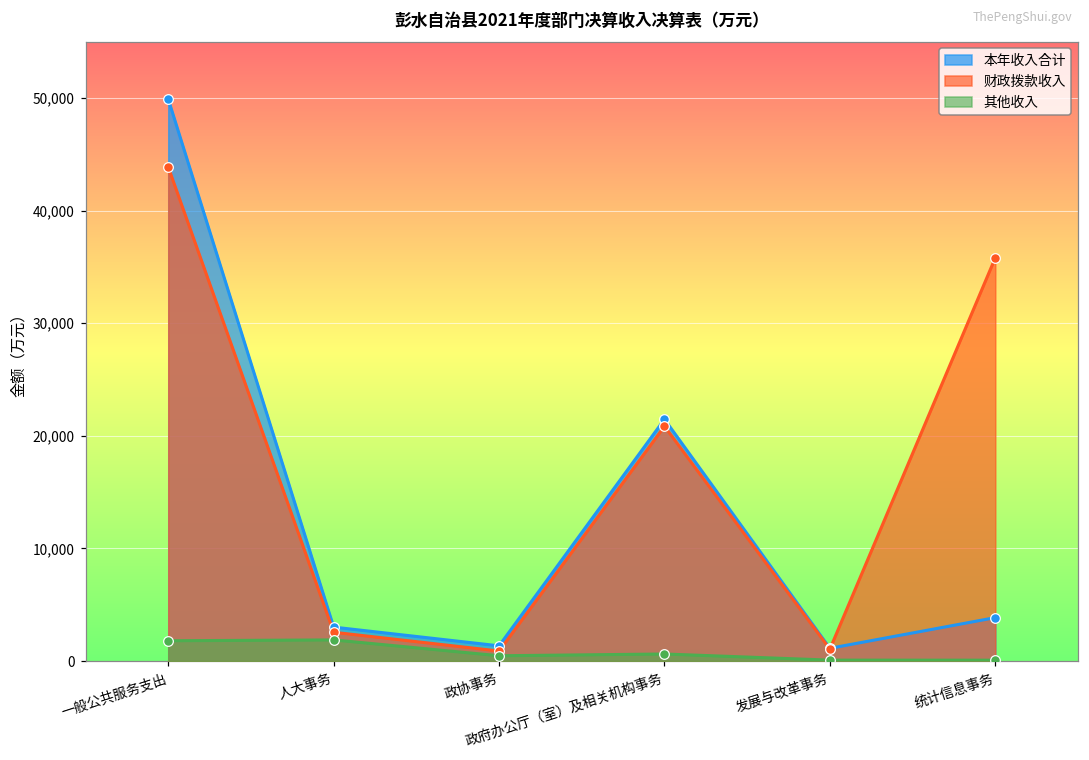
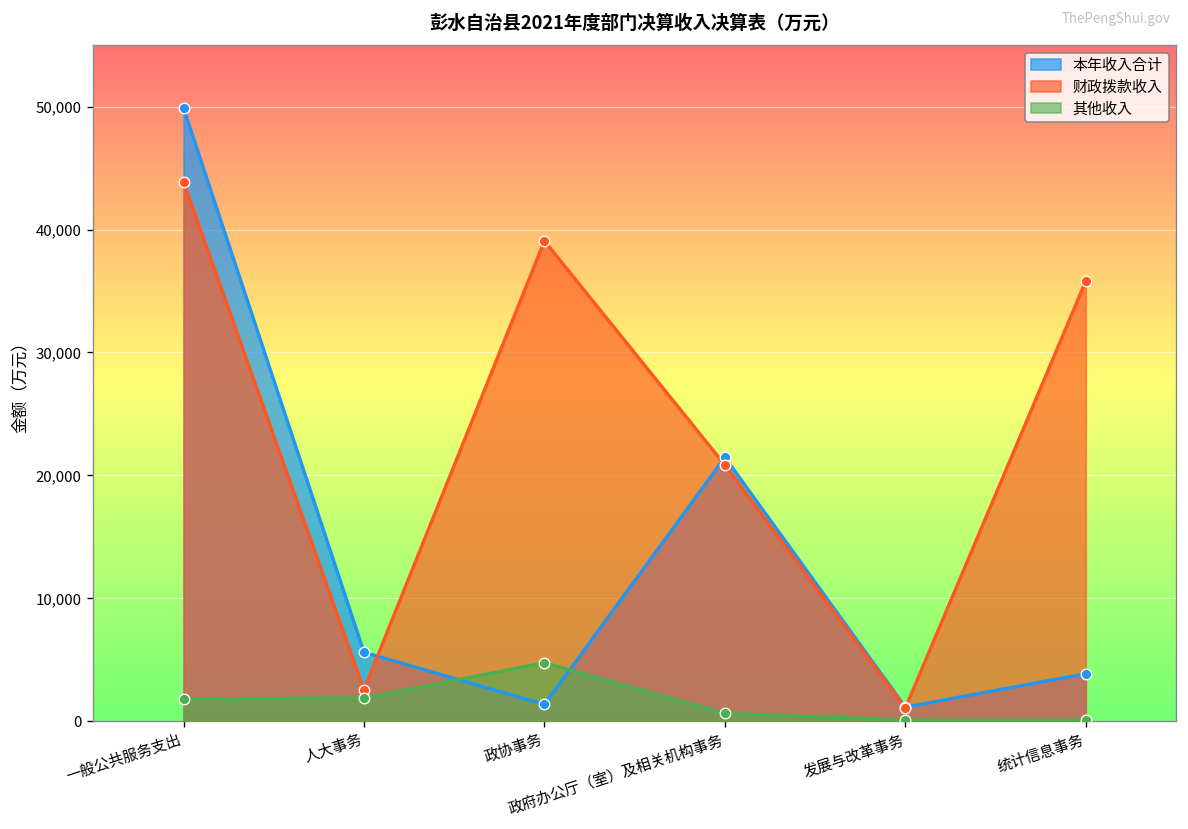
本年收入合计, 人大事务: 3,000 -> 5,600
财政拨款收入, 政协事务: 900 -> 39,100
其他收入, 政协事务: 500 -> 4,700
